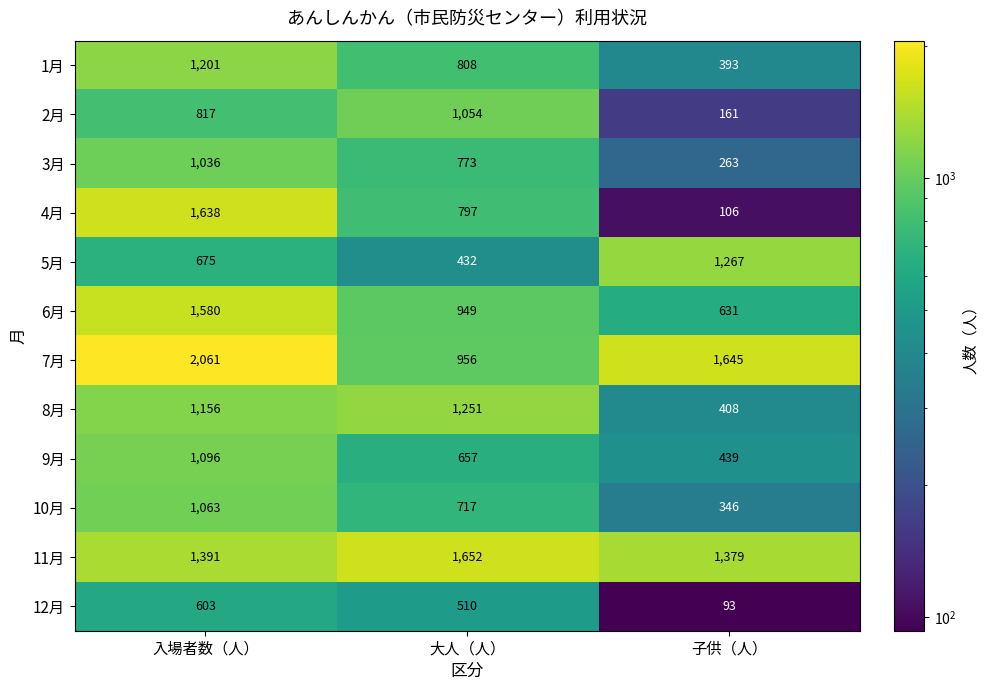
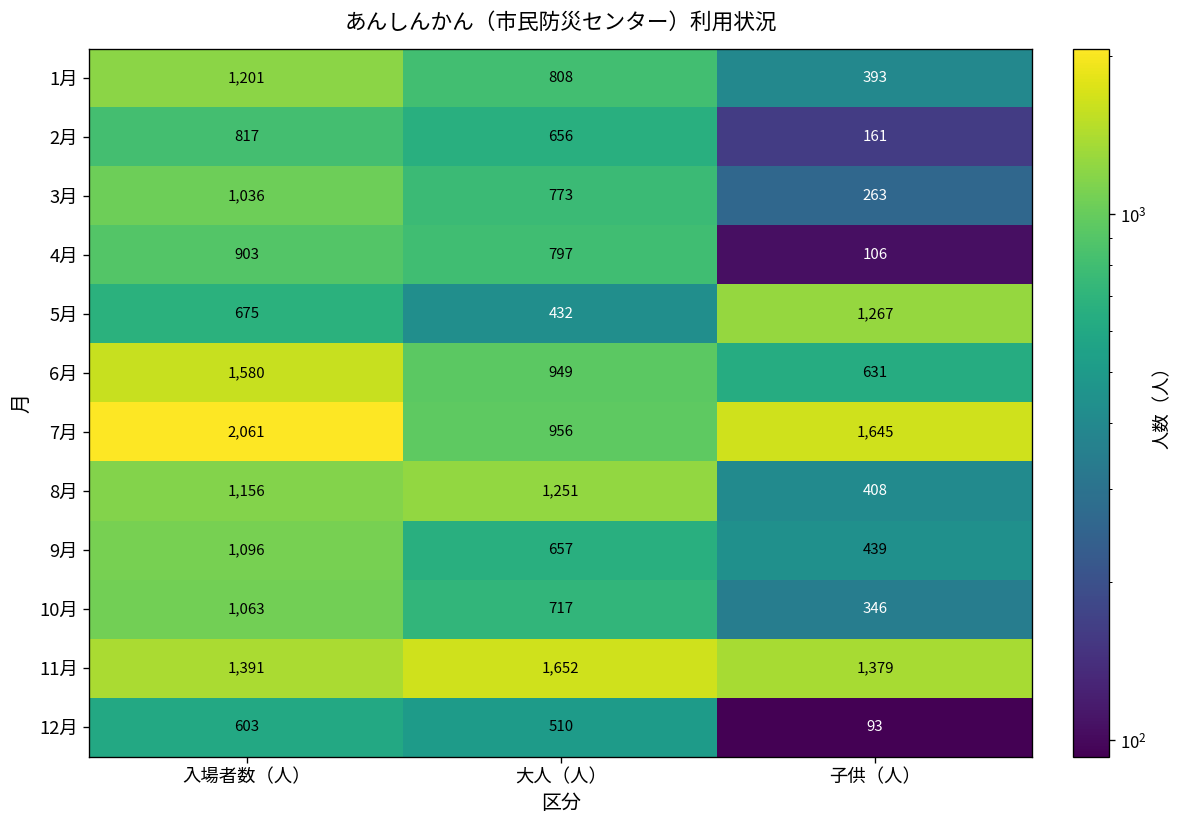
2月, 大人（人）: 1,054 -> 656
4月, 入場者数（人）: 1,638 -> 903
